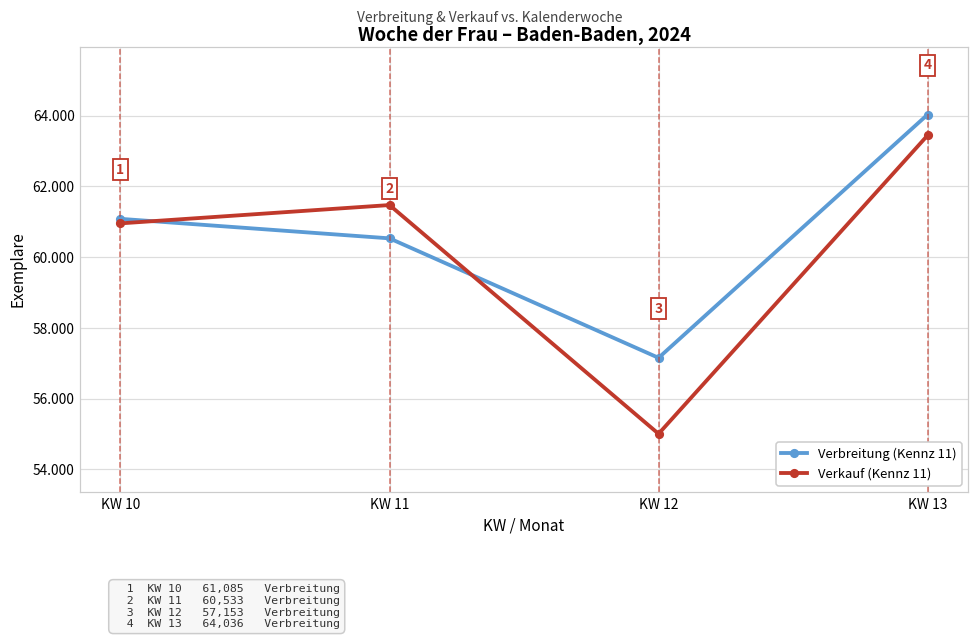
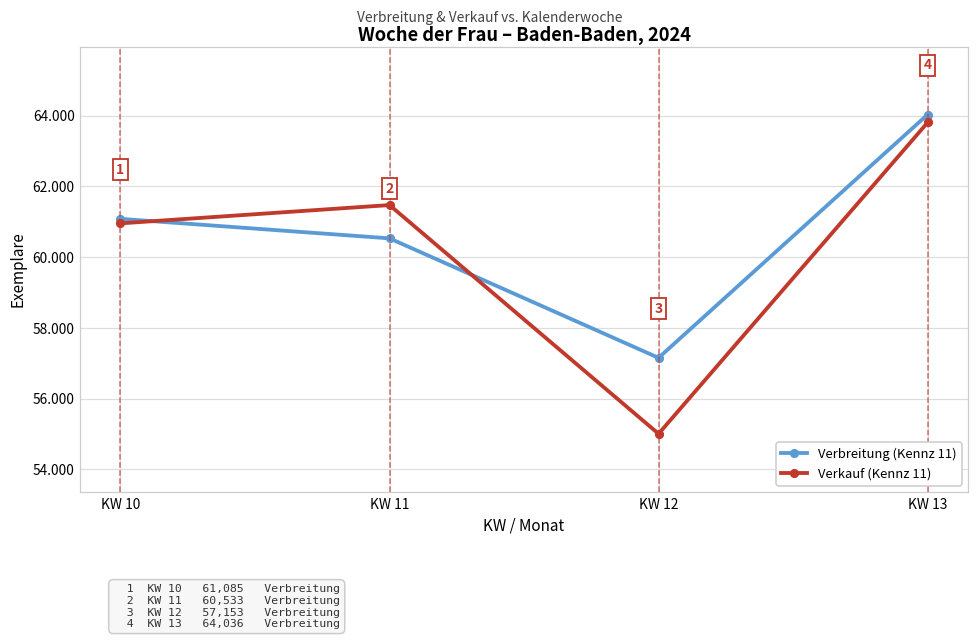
Verkauf (Kennz 11), KW 13: 63.4 -> 63.8
